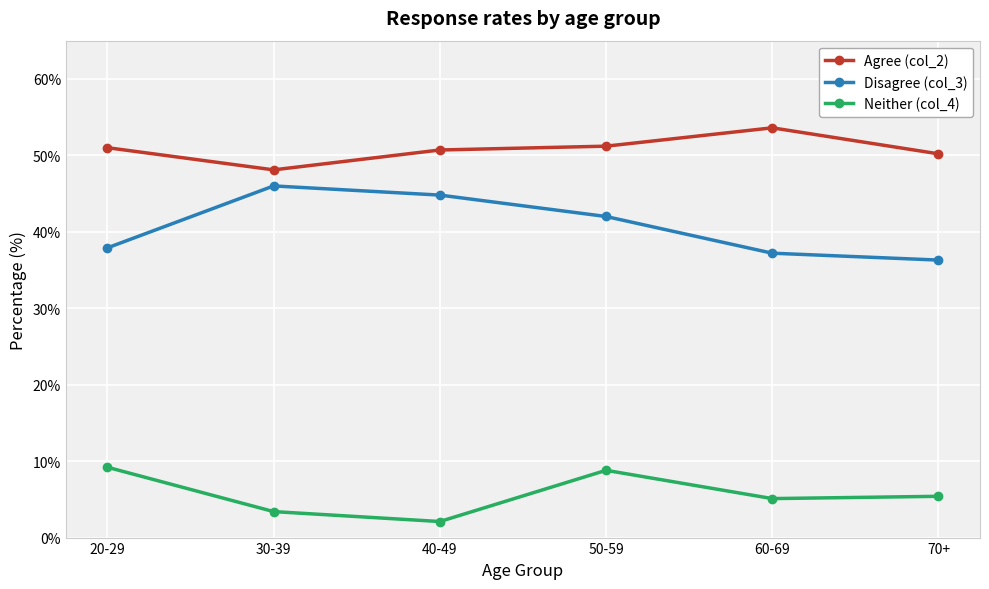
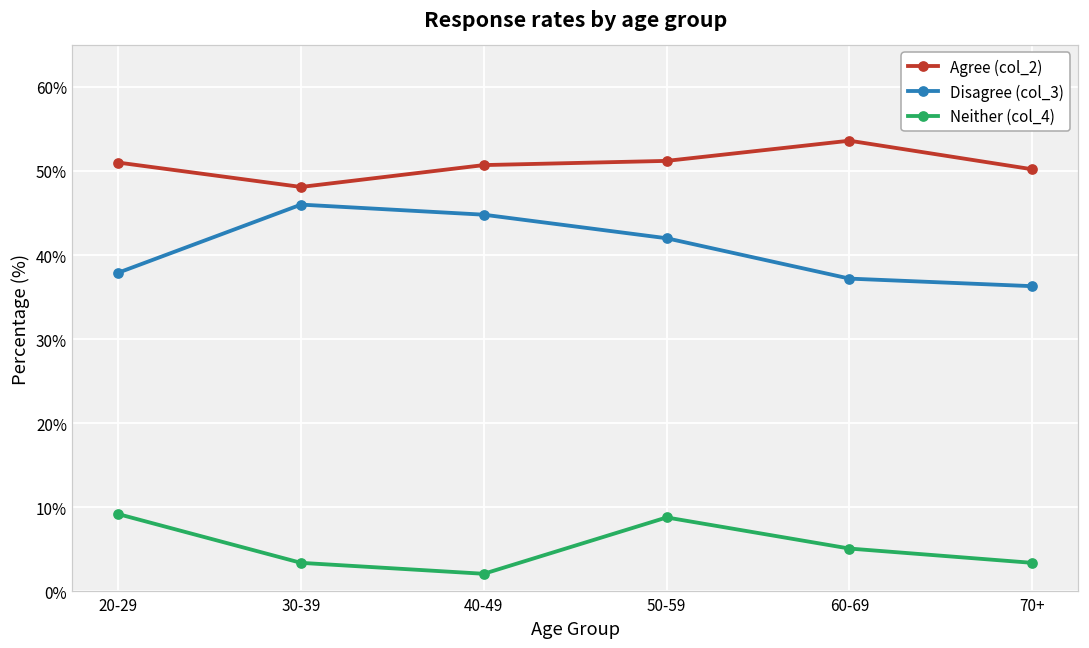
Neither (col_4), 70+: 5% -> 3%
